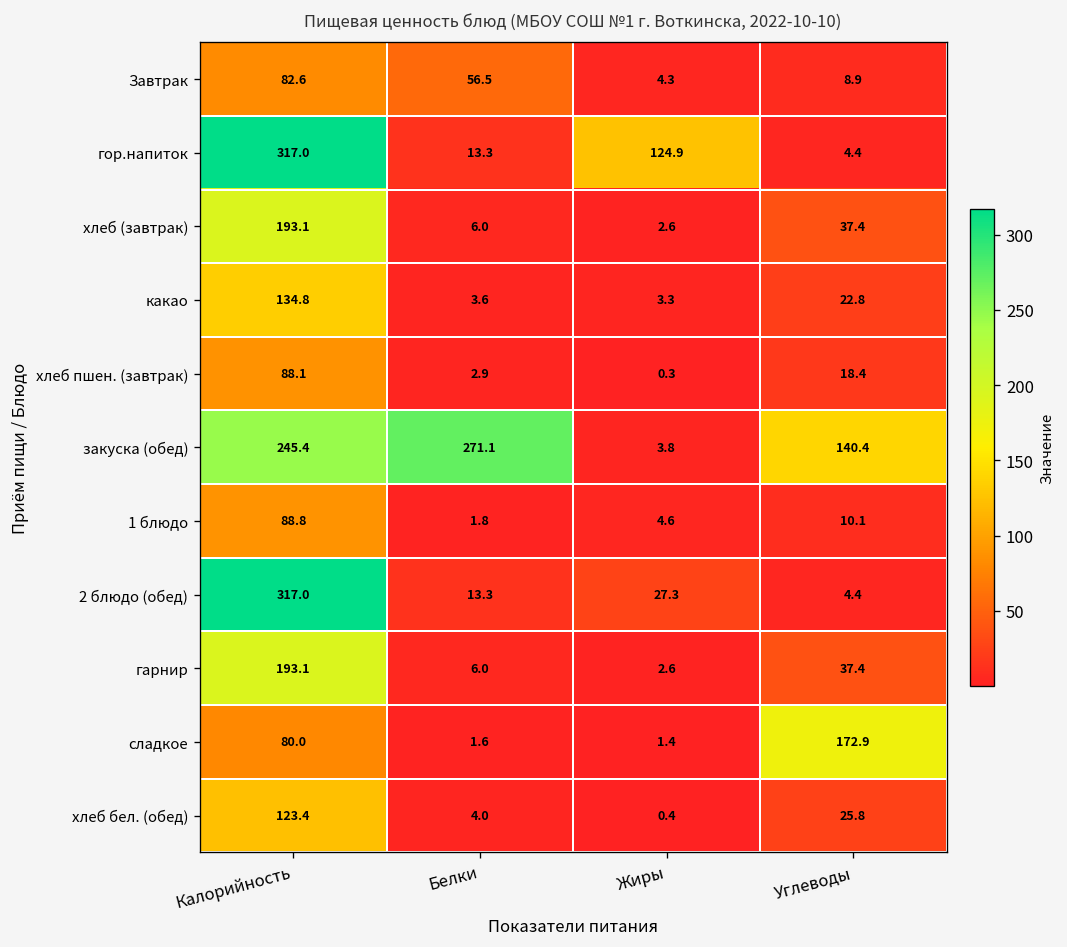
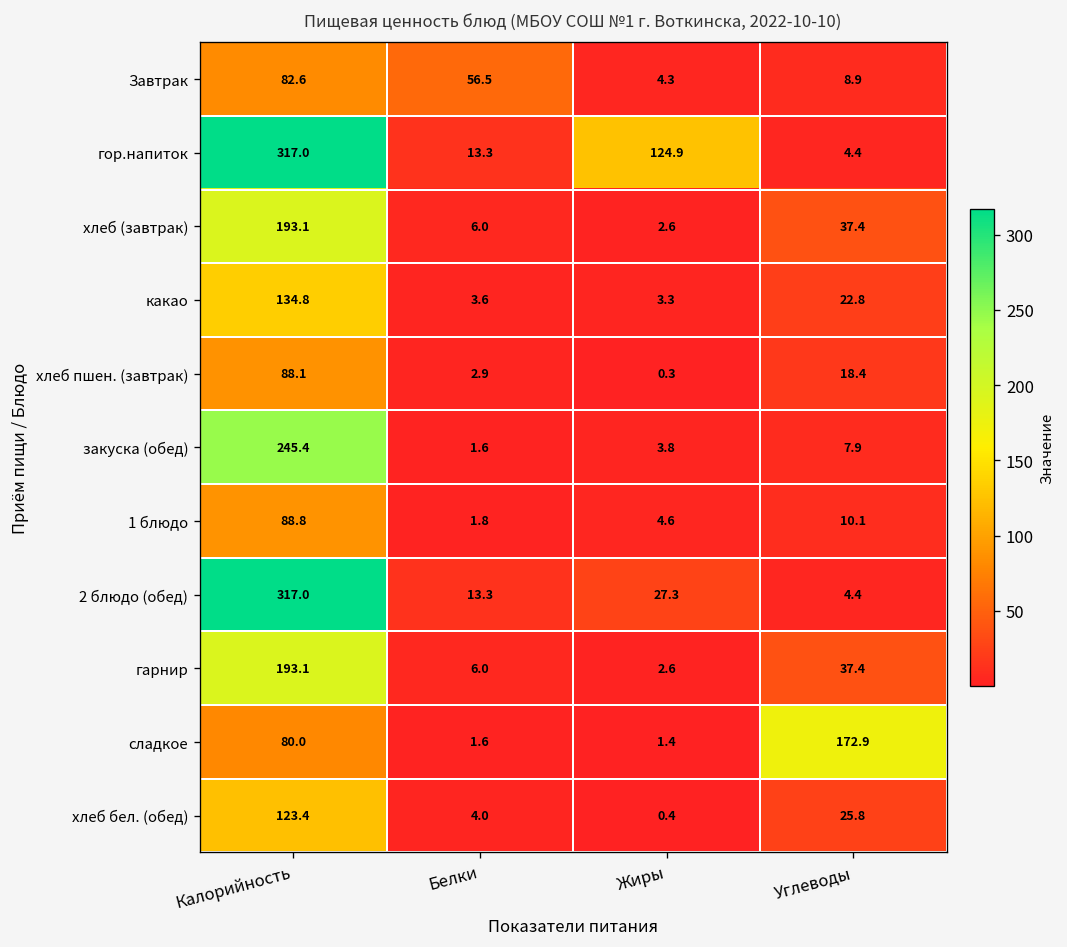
закуска (обед), Белки: 271.1 -> 1.6
закуска (обед), Углеводы: 140.4 -> 7.9
